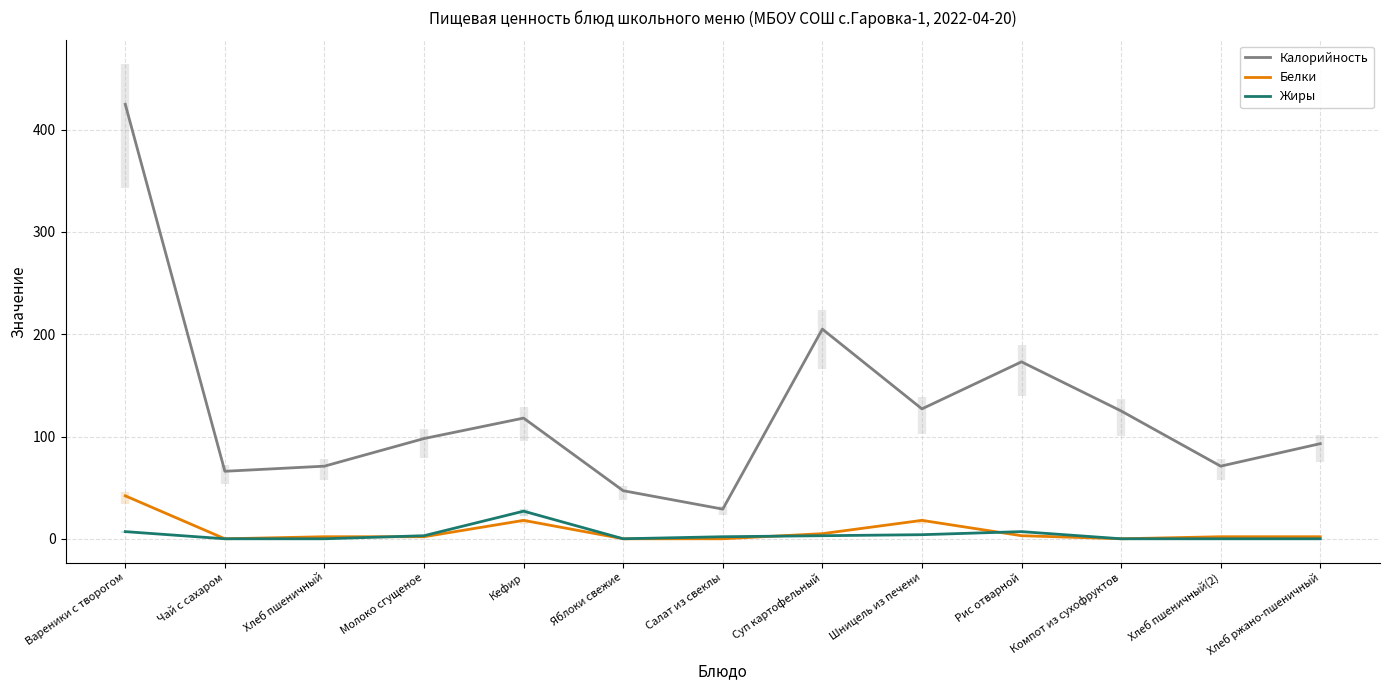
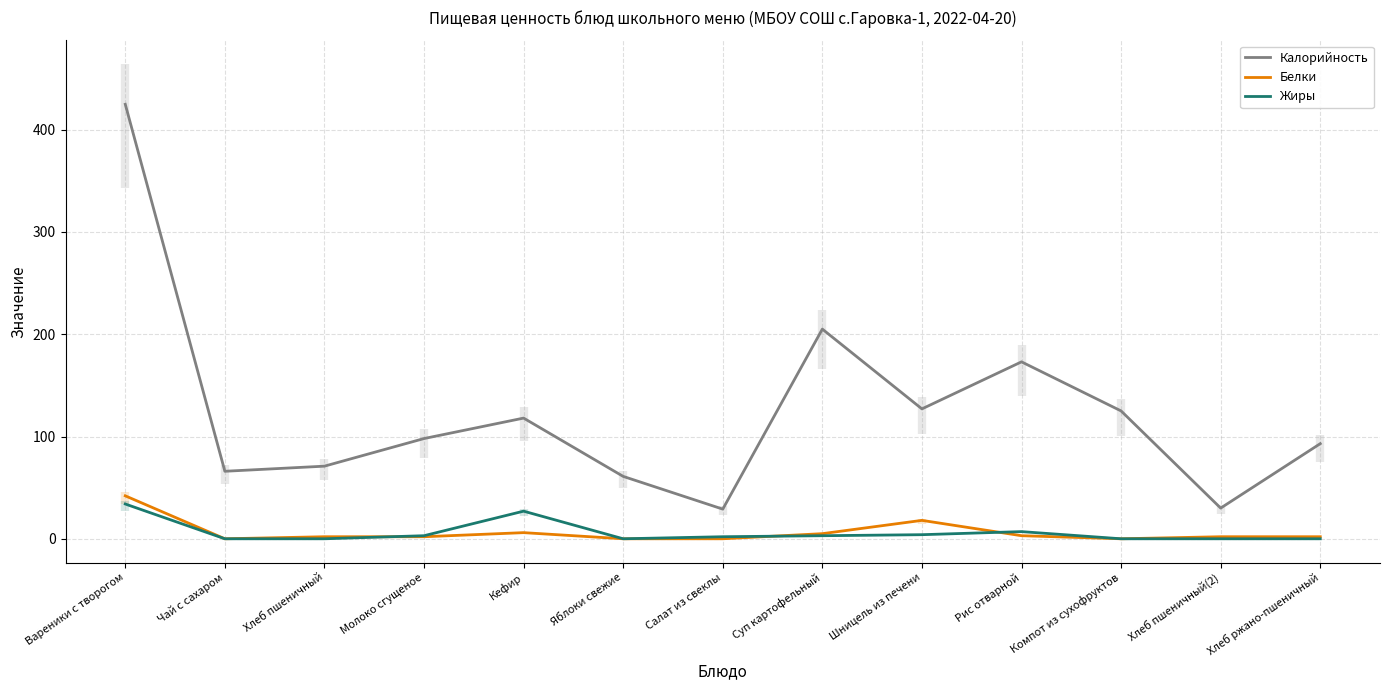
Жиры, Вареники с творогом: 7 -> 34
Белки, Кефир: 18 -> 6
Калорийность, Яблоки свежие: 47 -> 61
Калорийность, Хлеб пшеничный(2): 71 -> 30
